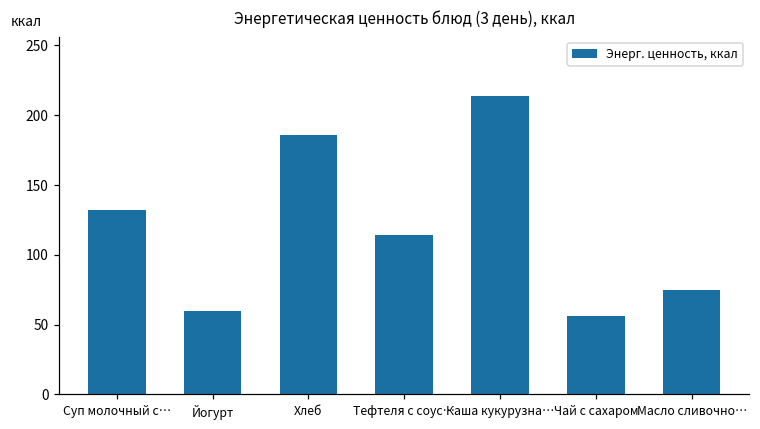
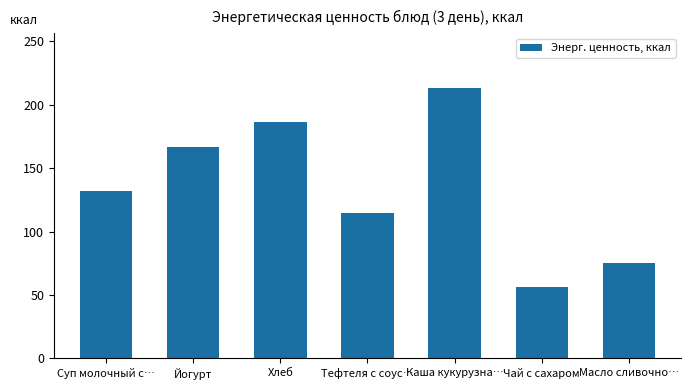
Йогурт: 60 -> 167
